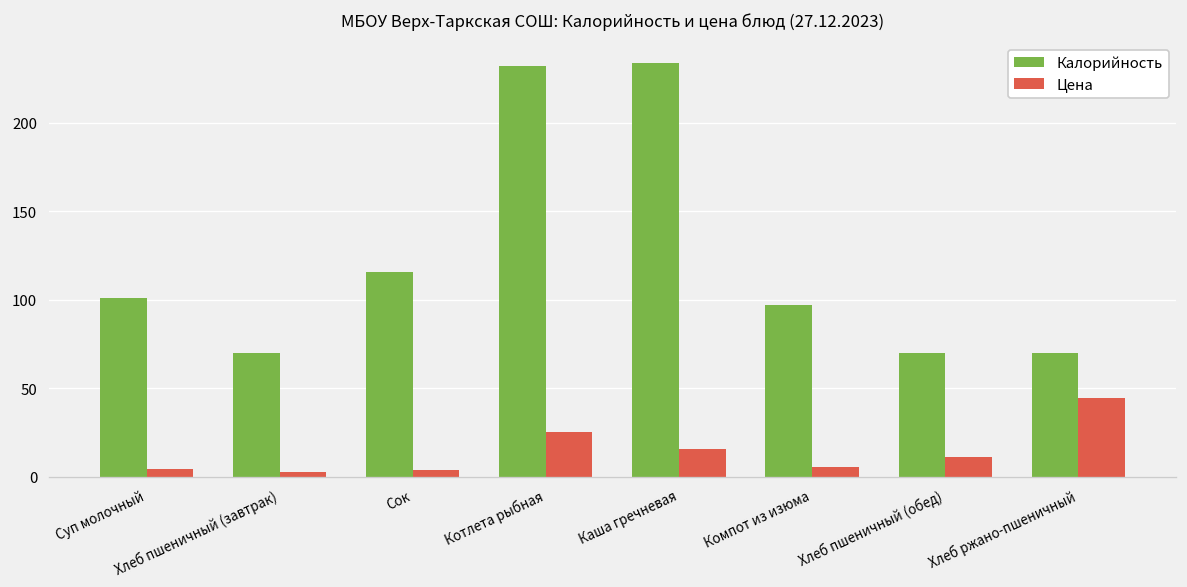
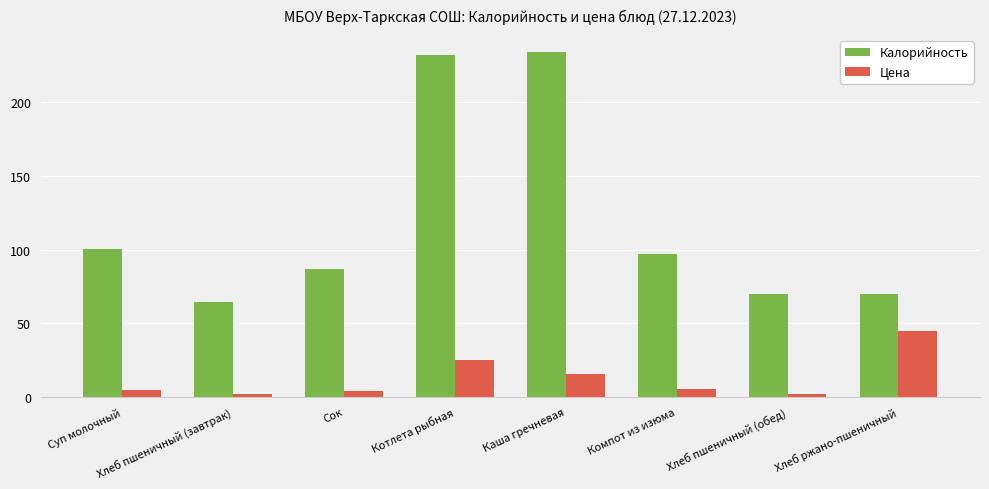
Калорийность, Хлеб пшеничный (завтрак): 70 -> 64
Калорийность, Сок: 116 -> 87
Цена, Хлеб пшеничный (обед): 11 -> 2
